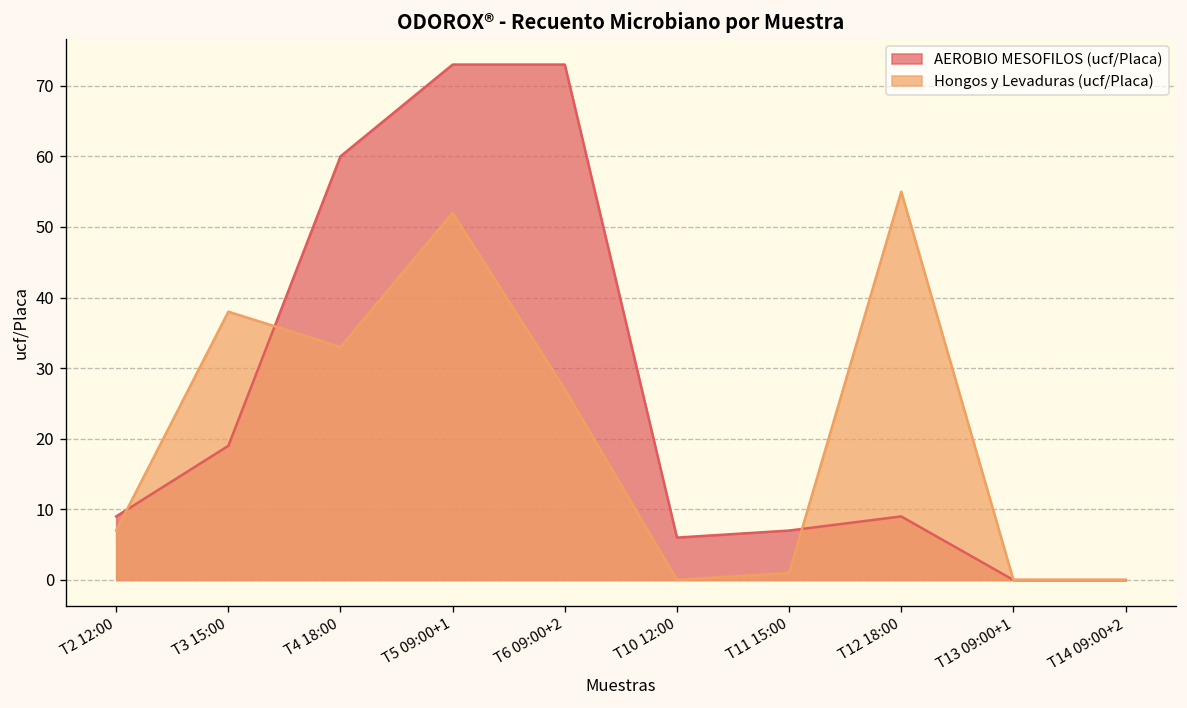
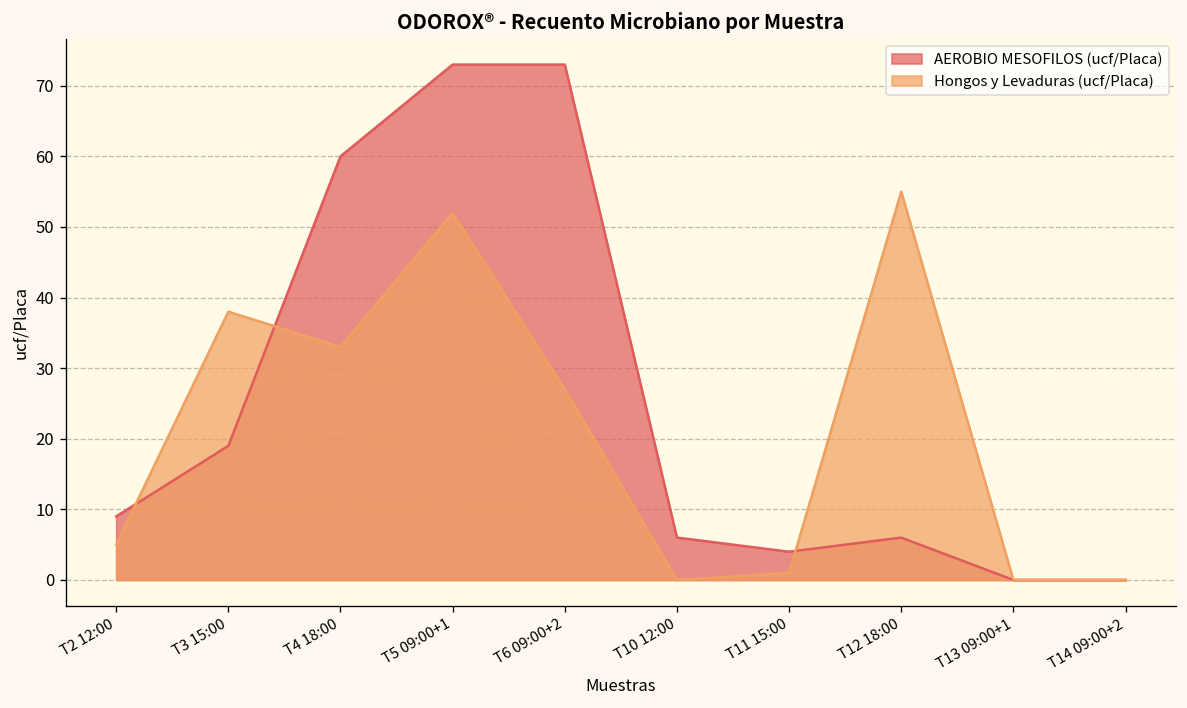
Hongos y Levaduras (ucf/Placa), T2 12:00: 7 -> 5
AEROBIO MESOFILOS (ucf/Placa), T11 15:00: 7 -> 4
AEROBIO MESOFILOS (ucf/Placa), T12 18:00: 9 -> 6
